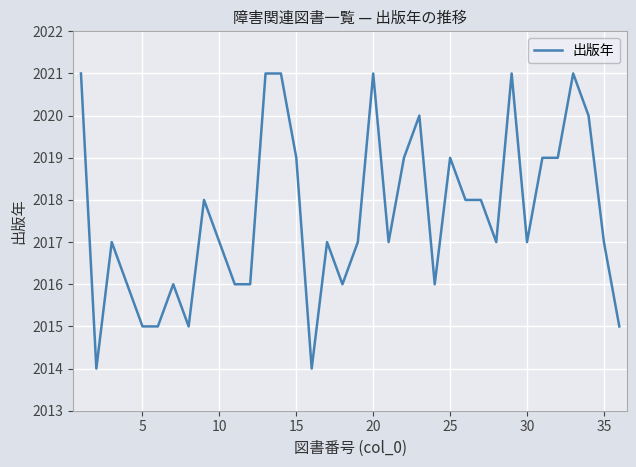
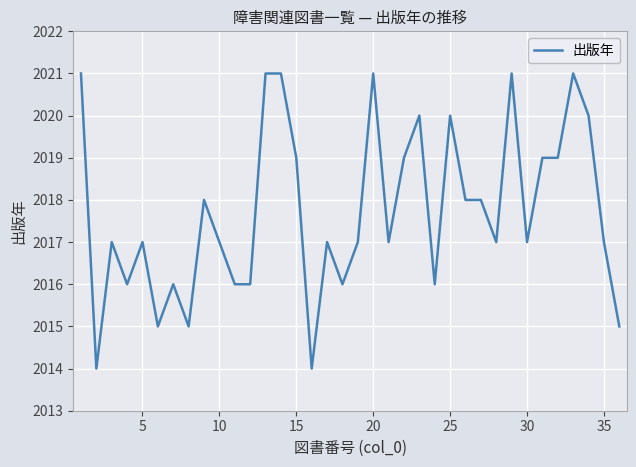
5: 2015 -> 2017
25: 2019 -> 2020
